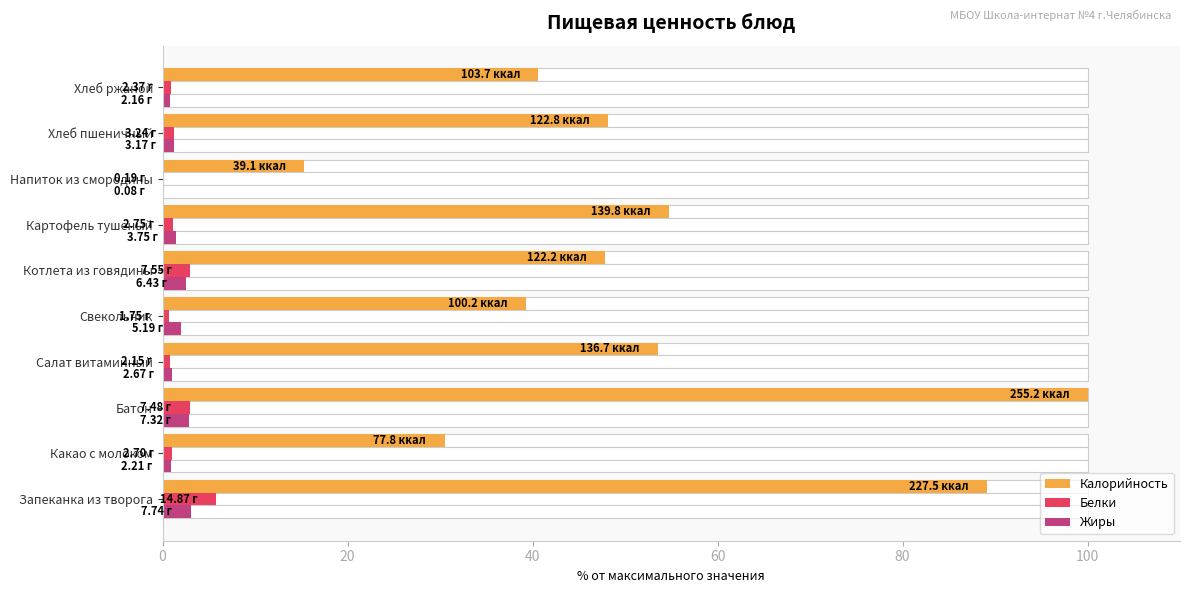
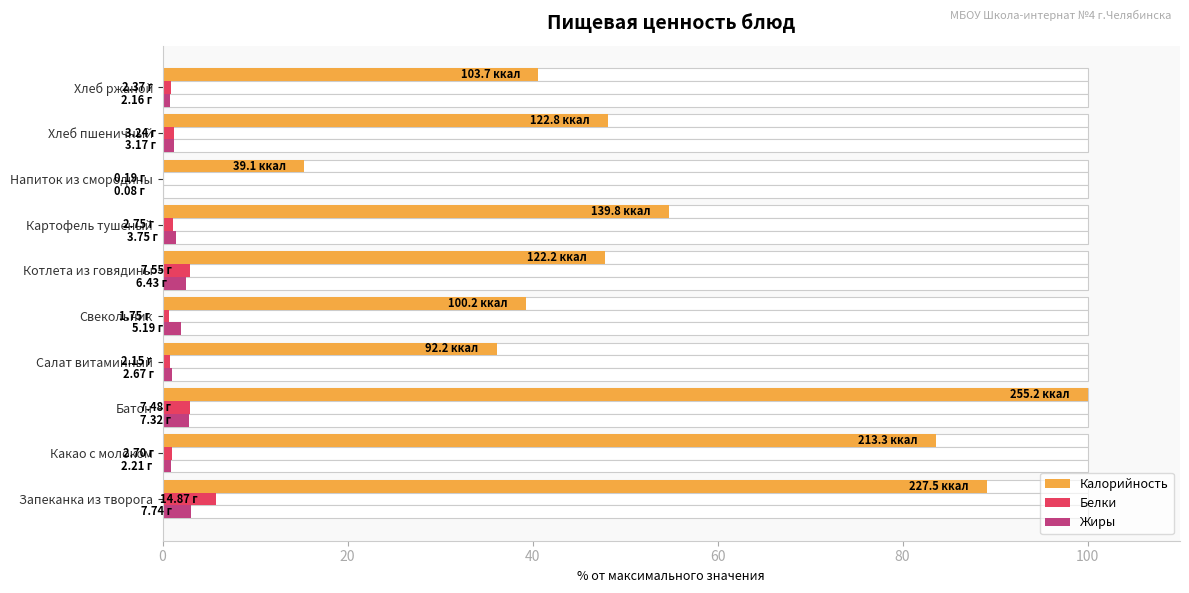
Калорийность, Салат витаминный: 136.7 -> 92.2
Калорийность, Какао с молоком: 77.8 -> 213.3
